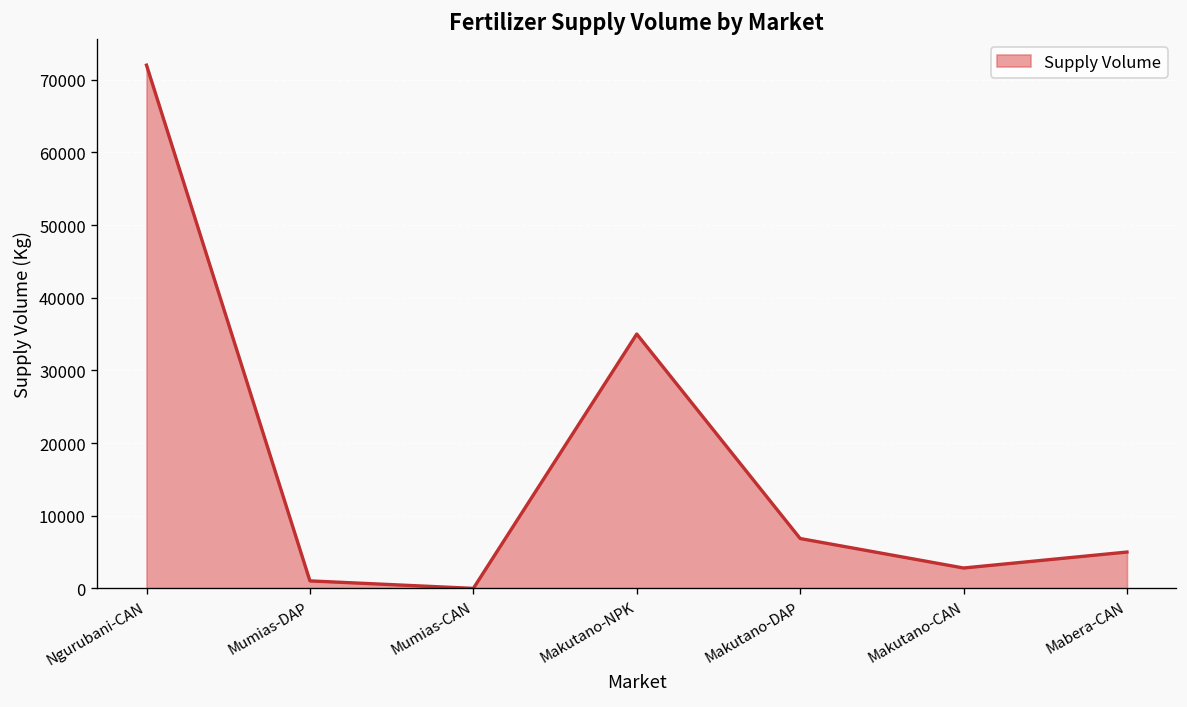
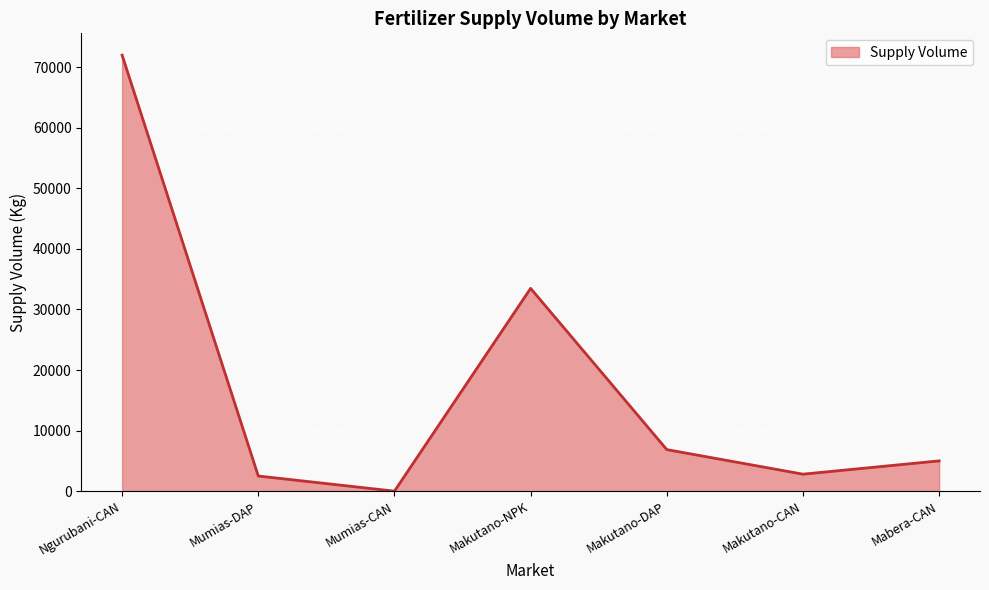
Mumias-DAP: 1000 -> 3000
Makutano-NPK: 35000 -> 33000
